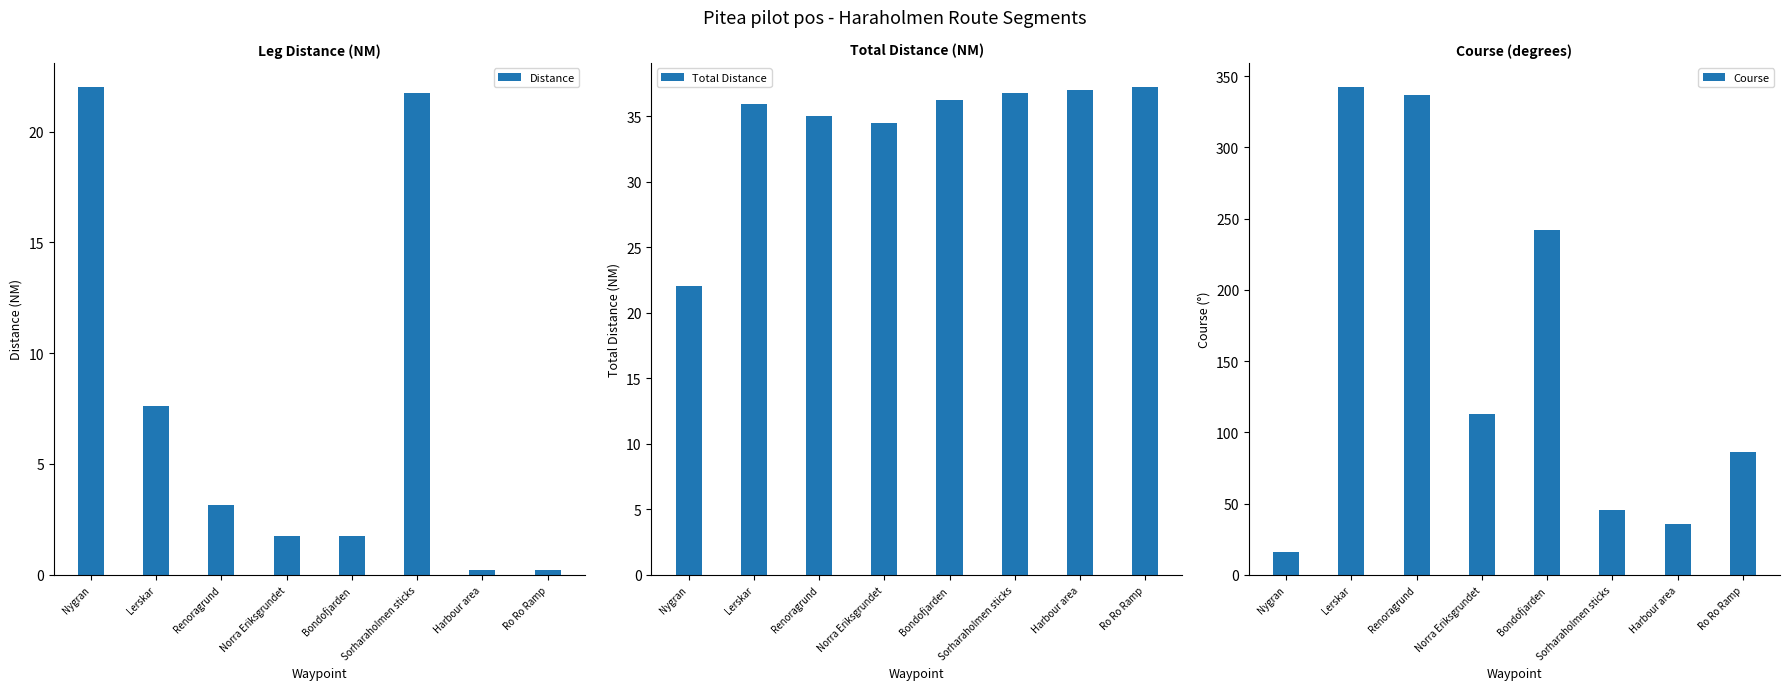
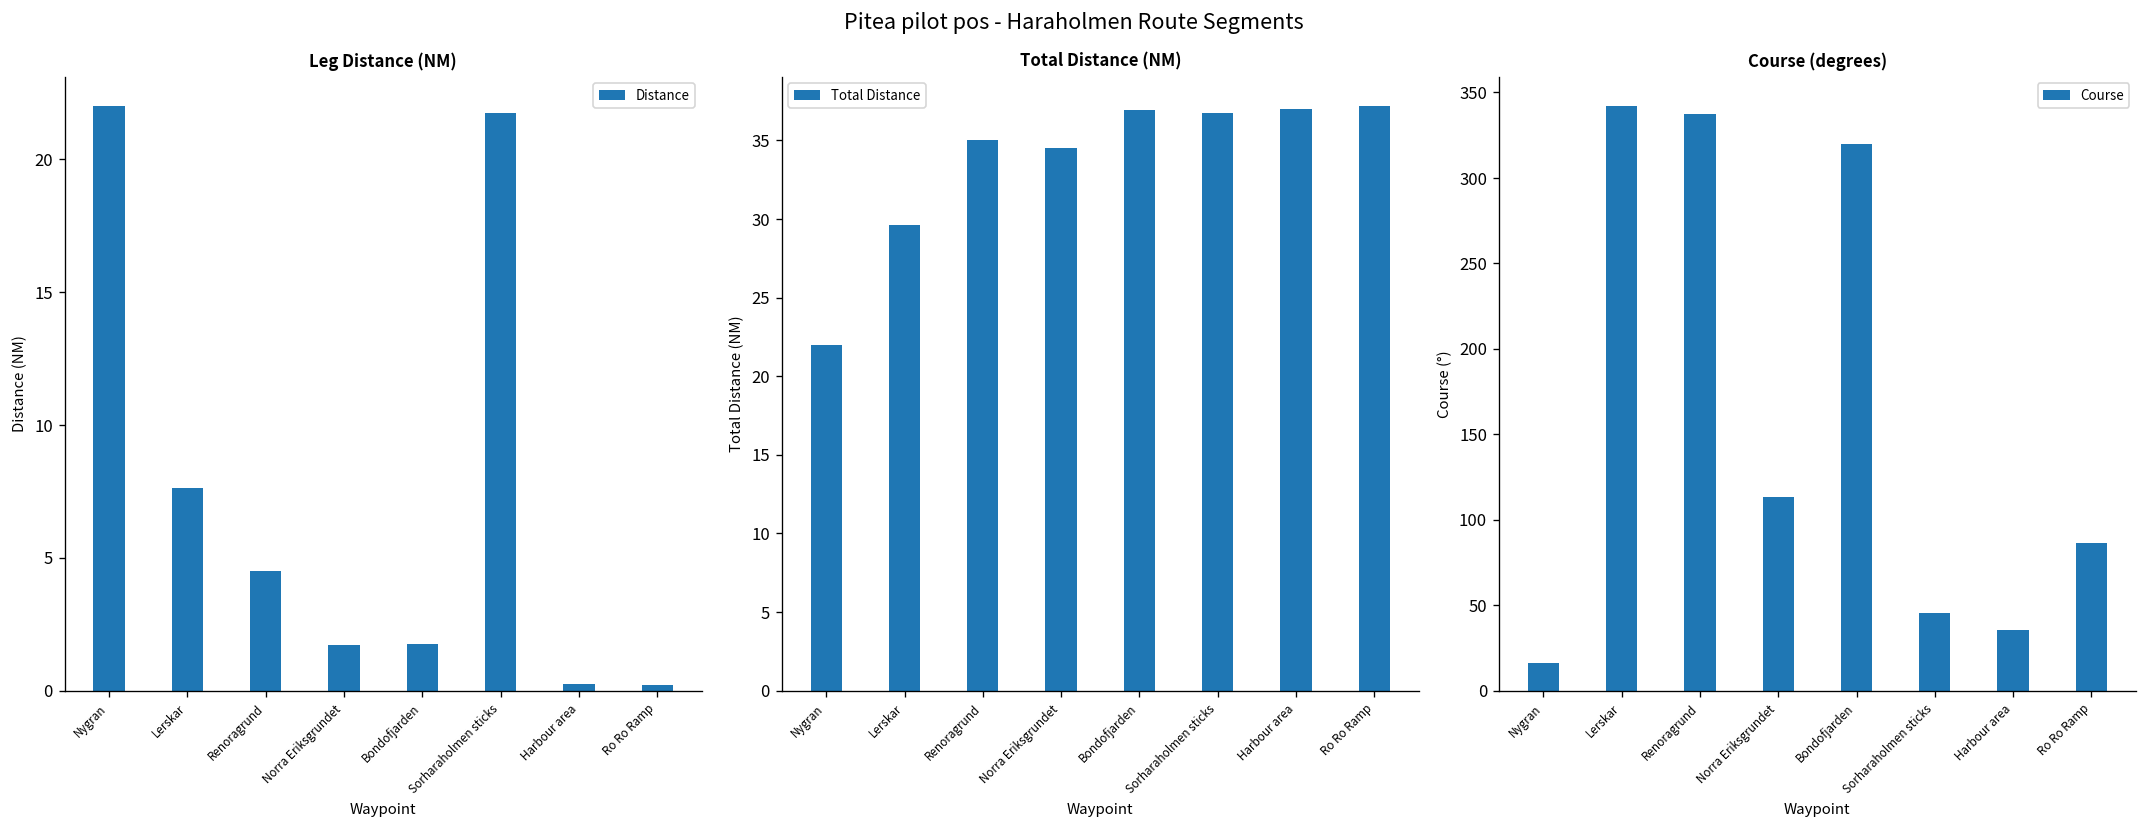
Leg Distance (NM), Renoragrund: 3.1 -> 4.5
Total Distance (NM), Lerskar: 35.9 -> 29.6
Total Distance (NM), Bondofjarden: 36.2 -> 37.0
Course (degrees), Bondofjarden: 242 -> 320
